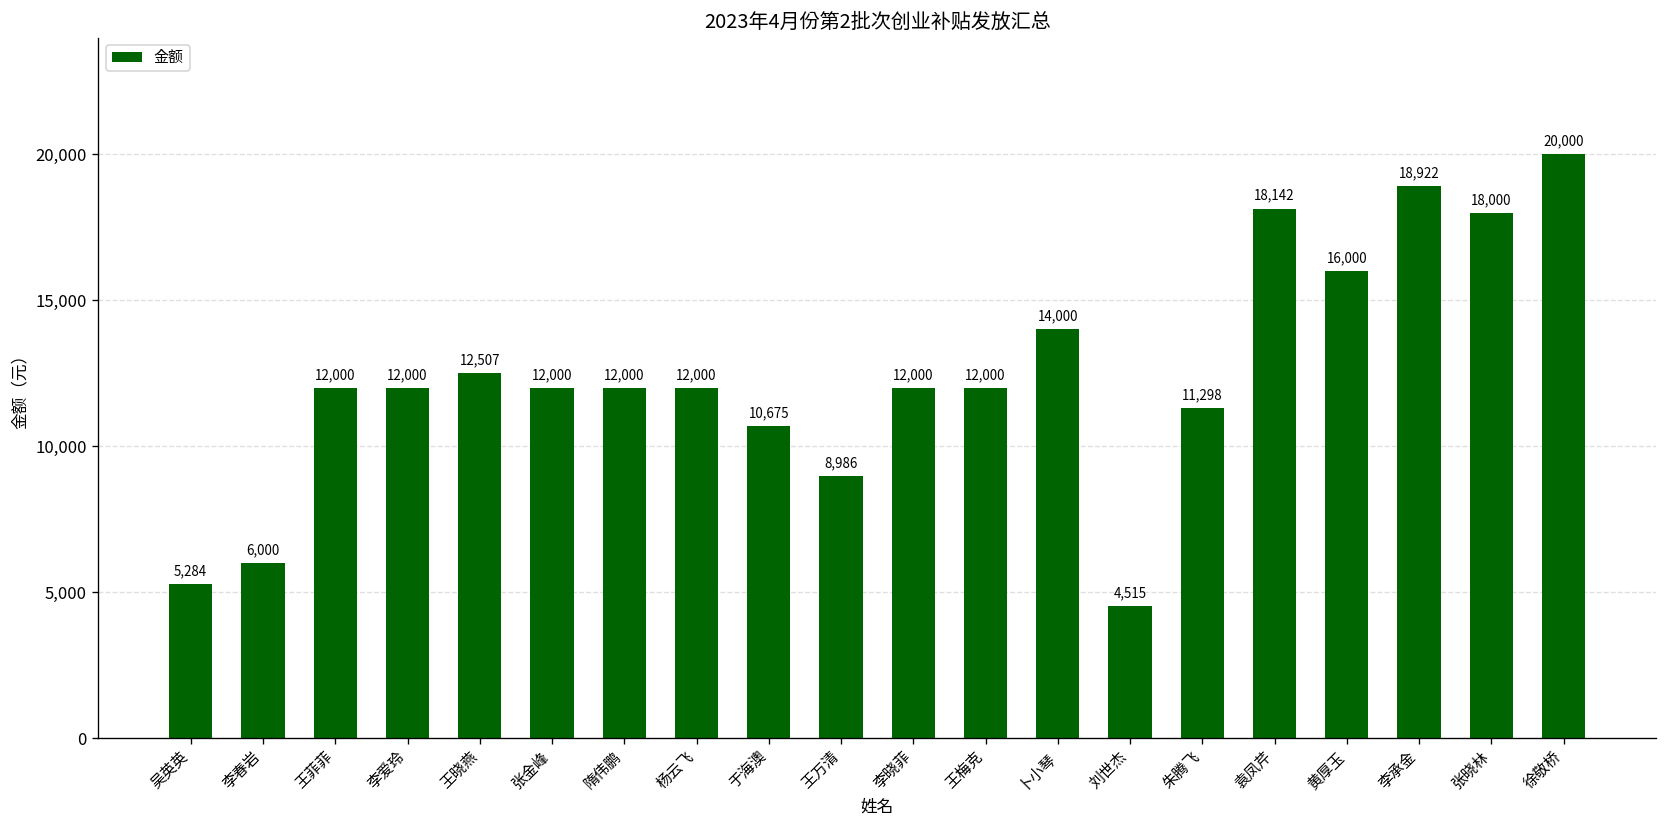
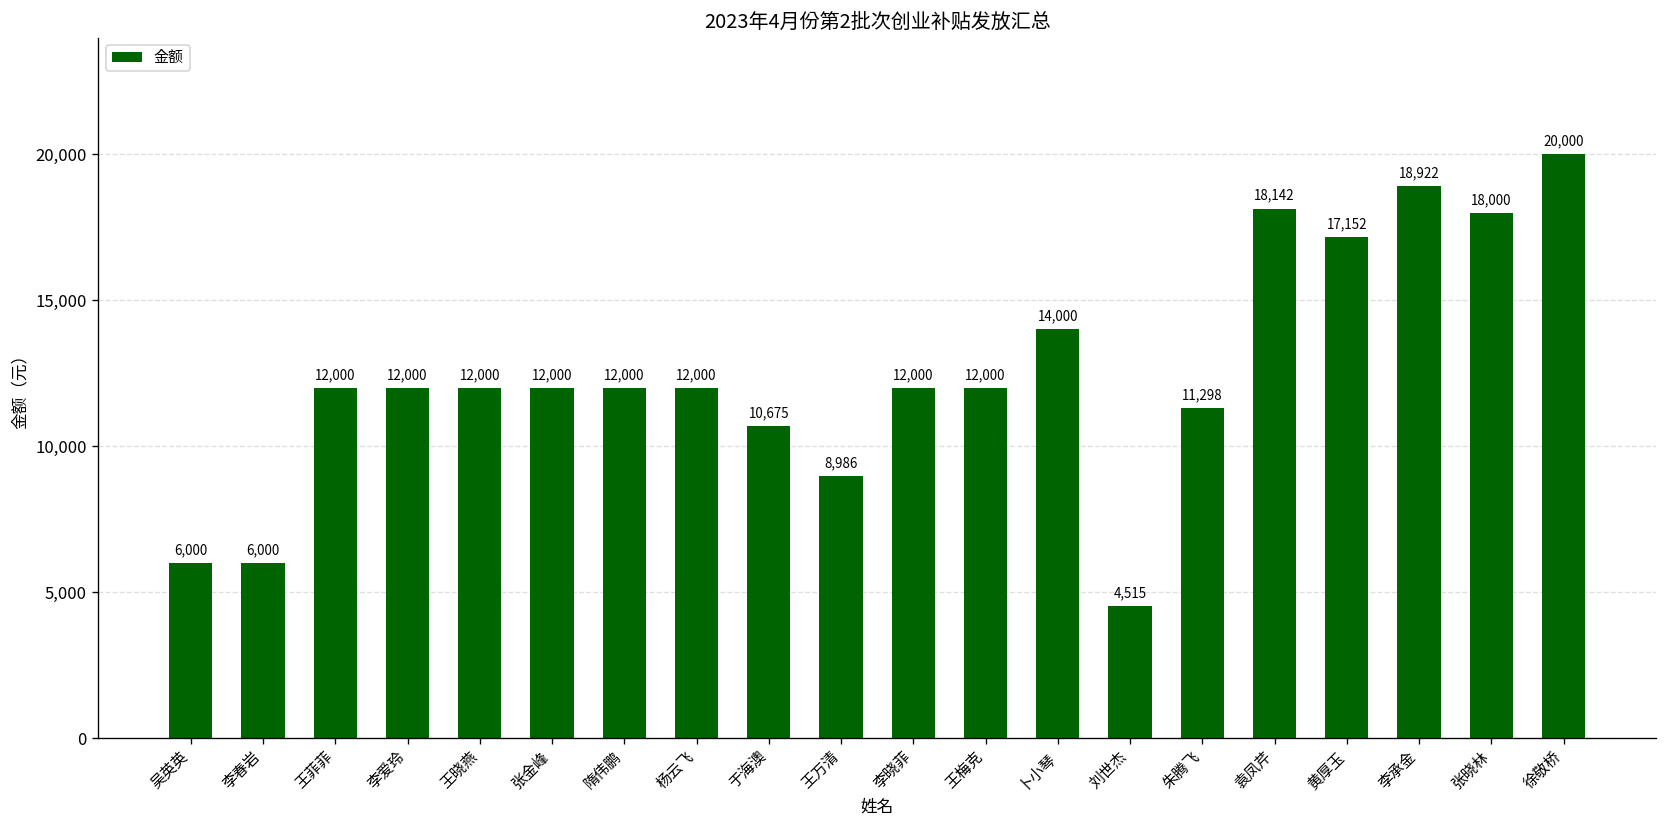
吴英英: 5,284 -> 6,000
王晓燕: 12,507 -> 12,000
黄厚玉: 16,000 -> 17,152
